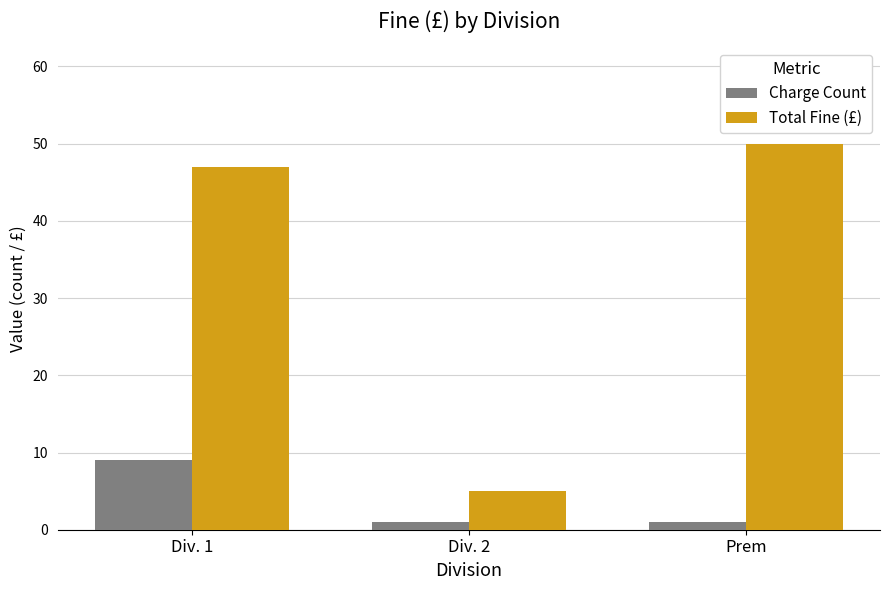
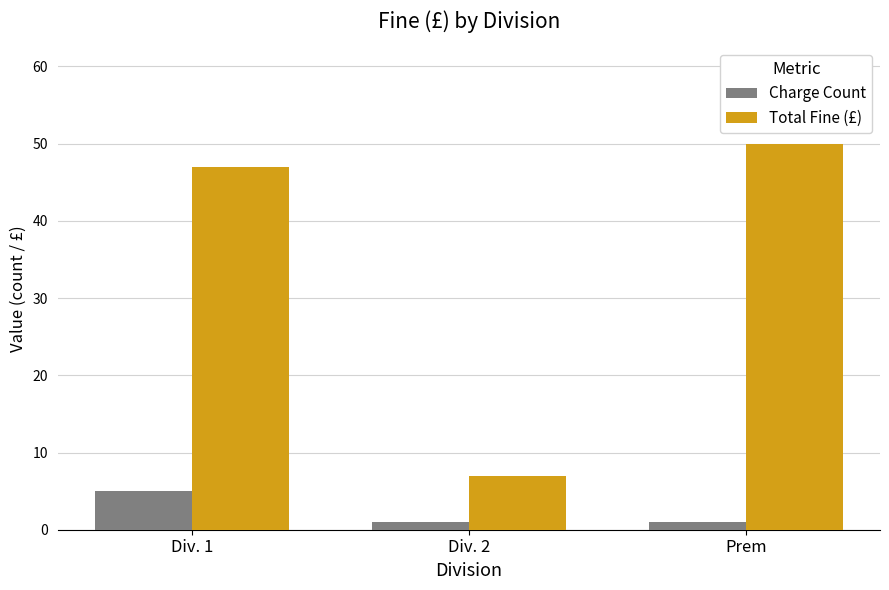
Charge Count, Div. 1: 9 -> 5
Total Fine (£), Div. 2: 5 -> 7
